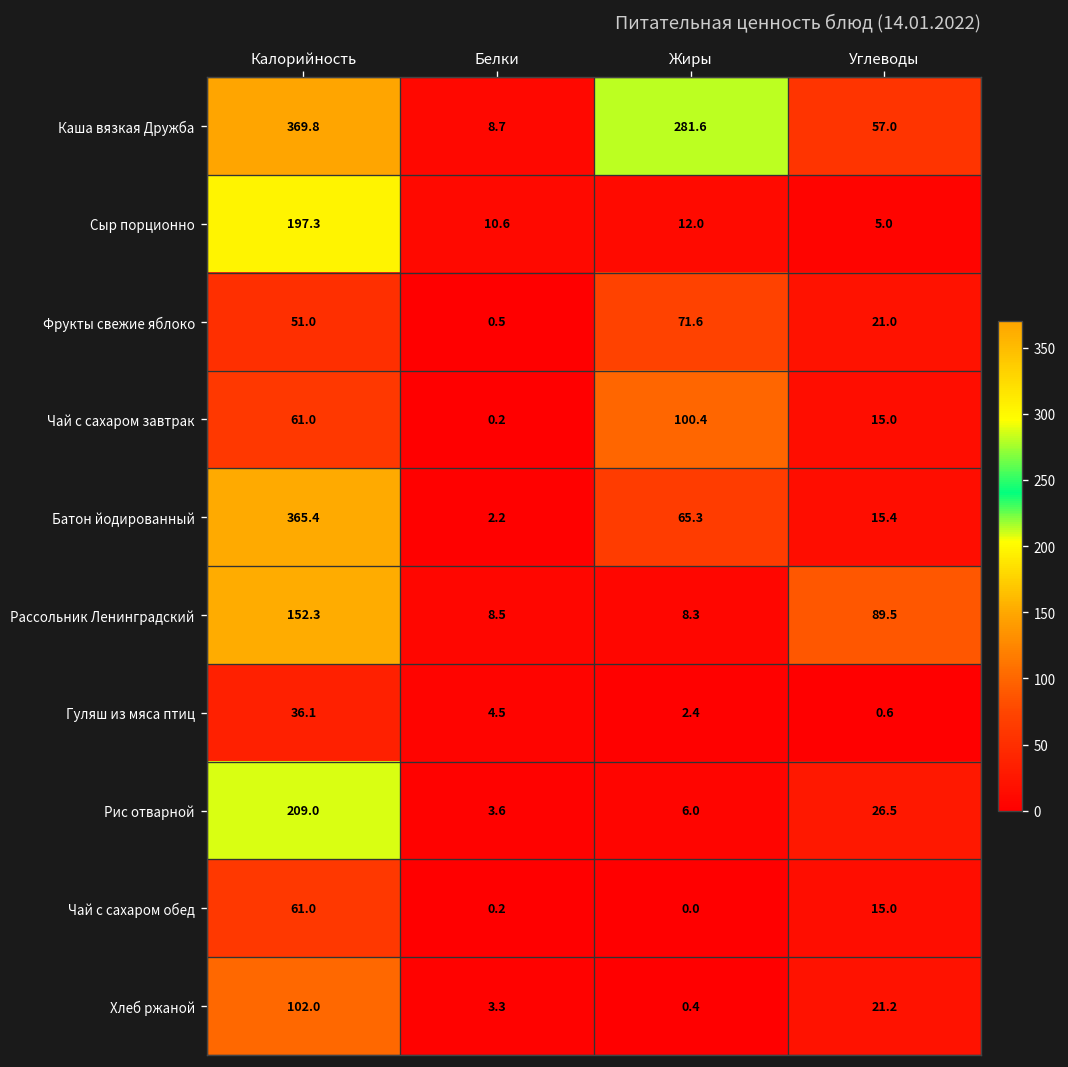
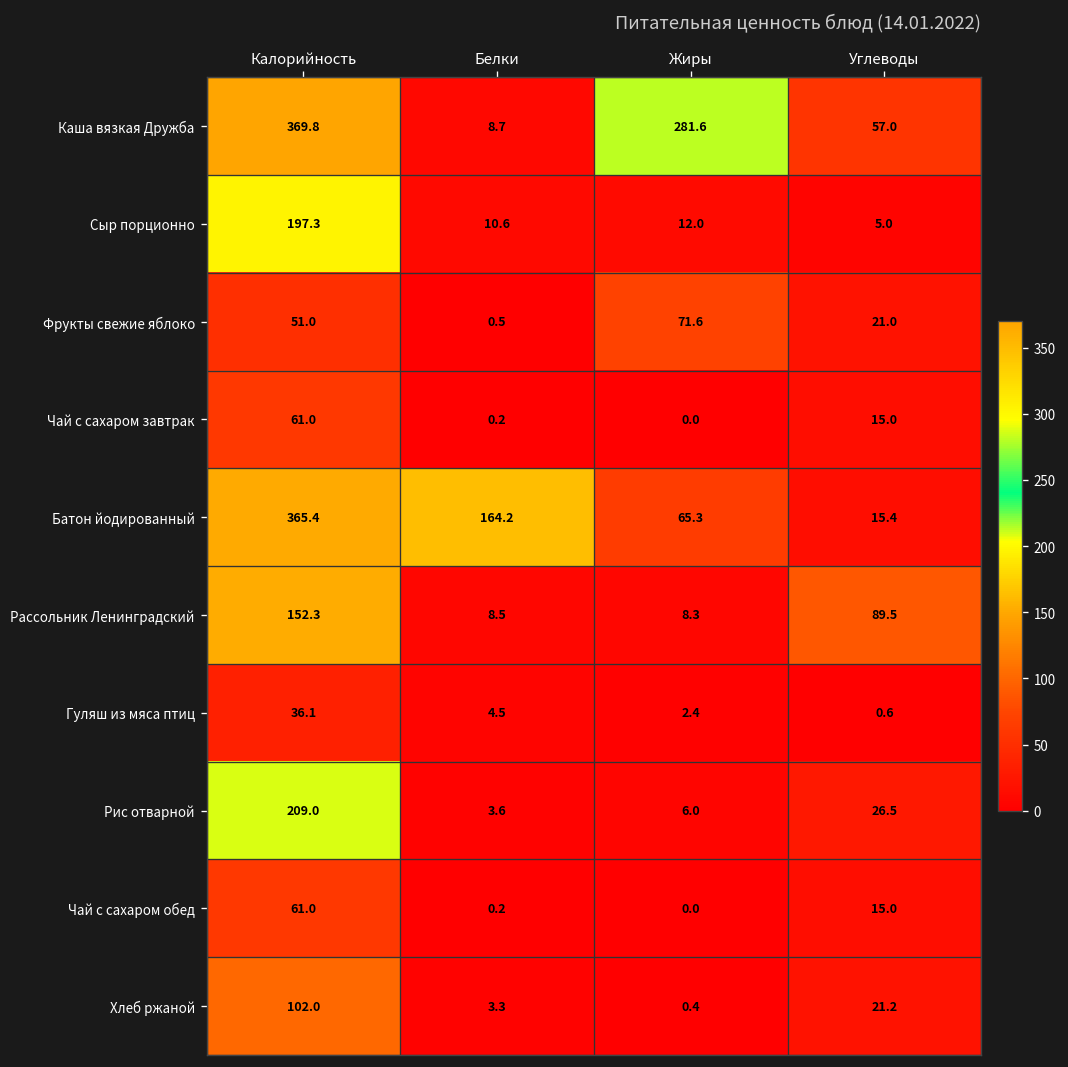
Чай с сахаром завтрак, Жиры: 100.4 -> 0.0
Батон йодированный, Белки: 2.2 -> 164.2
